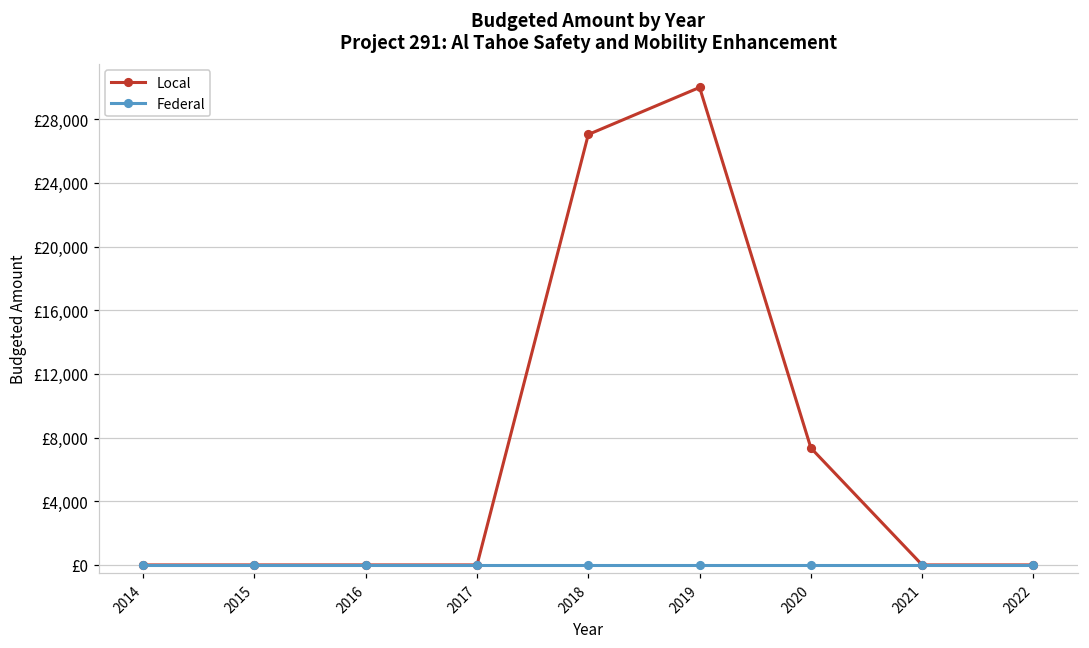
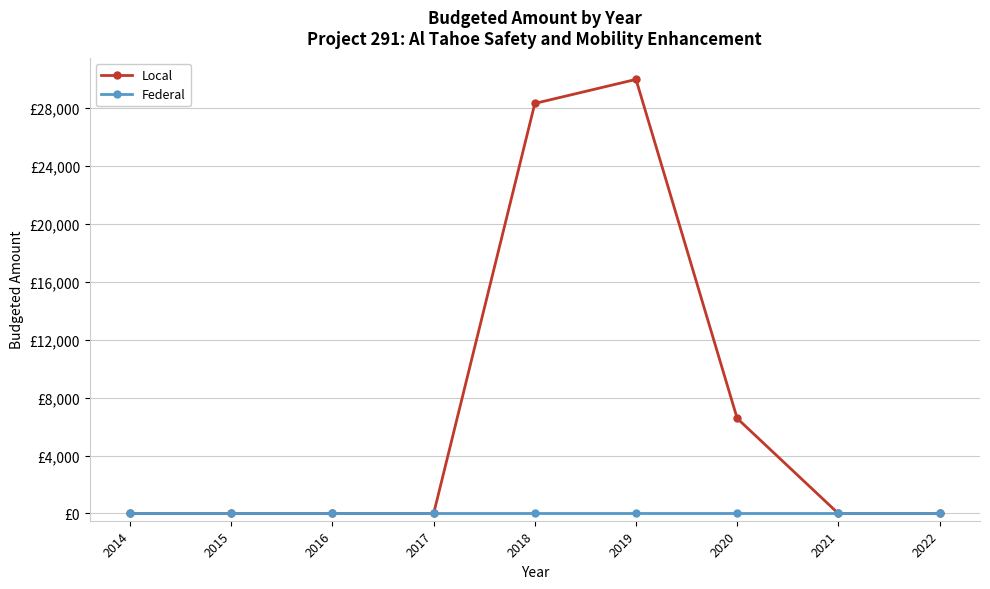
Local, 2018: £27,000 -> £28,300
Local, 2020: £7,300 -> £6,600
